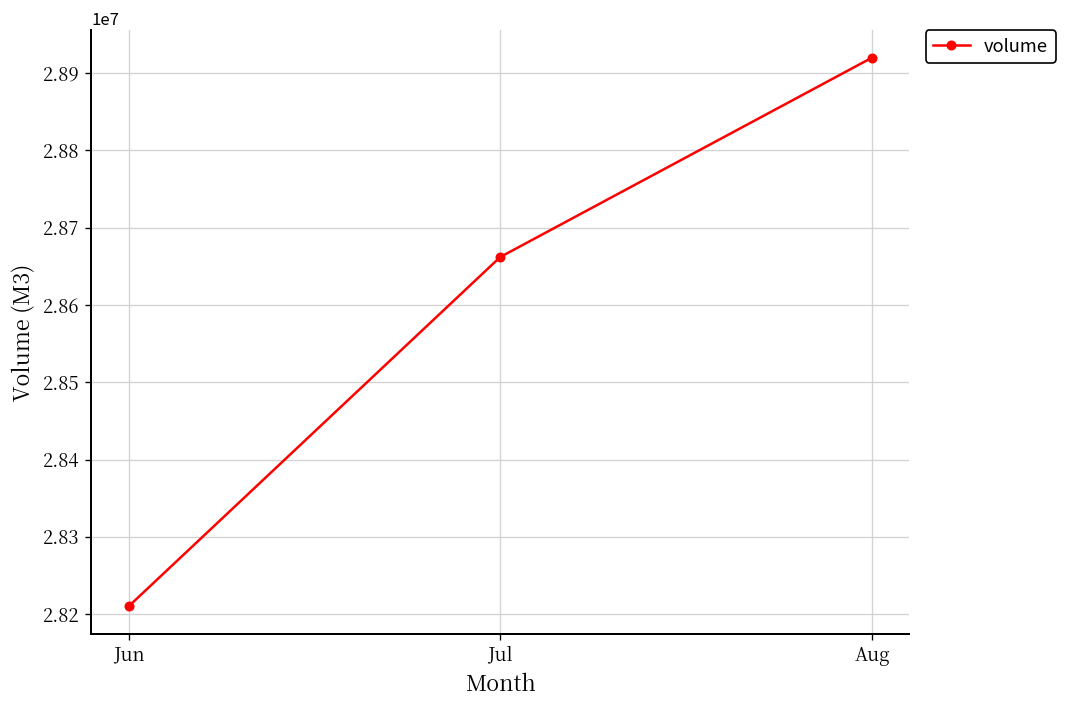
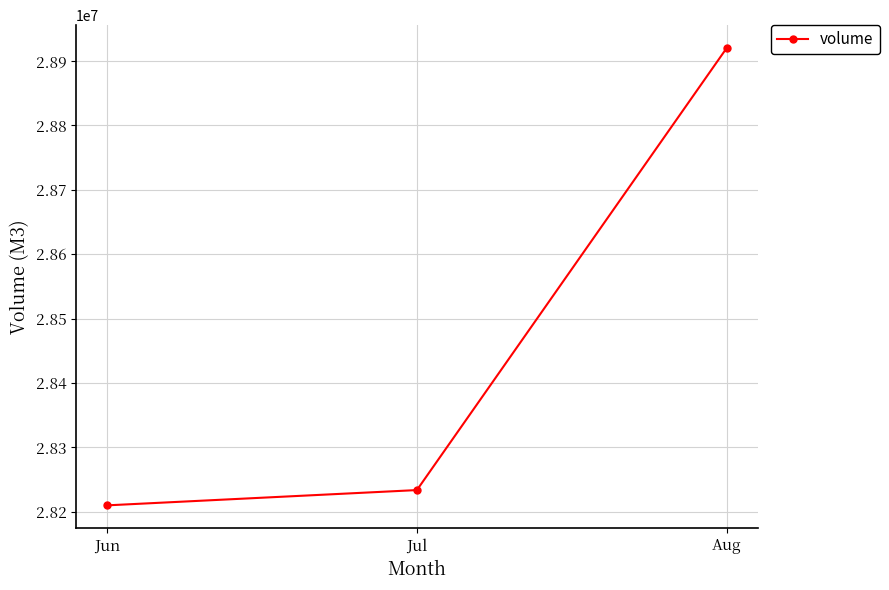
Jul: 28660000 -> 28230000
